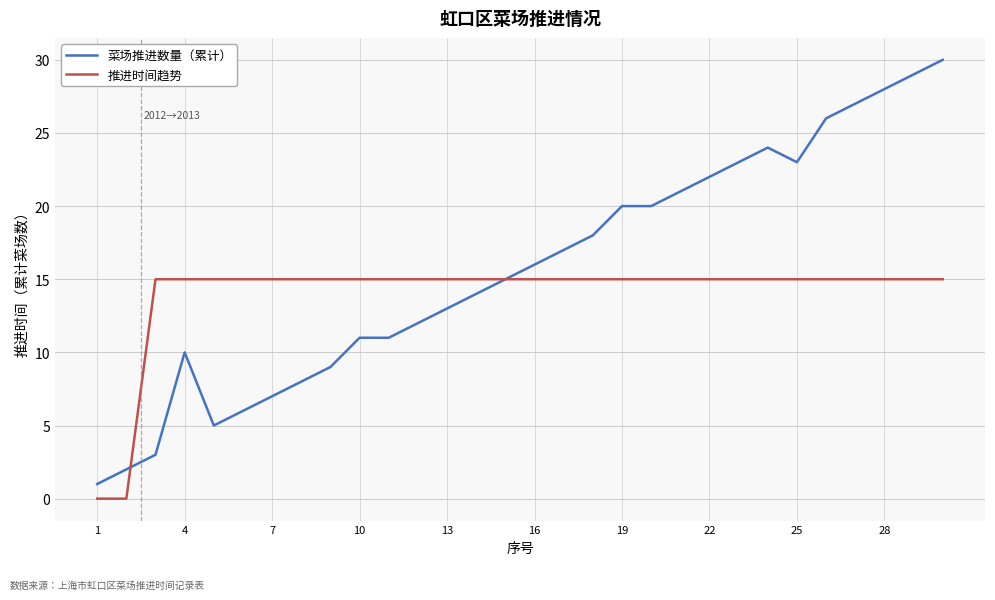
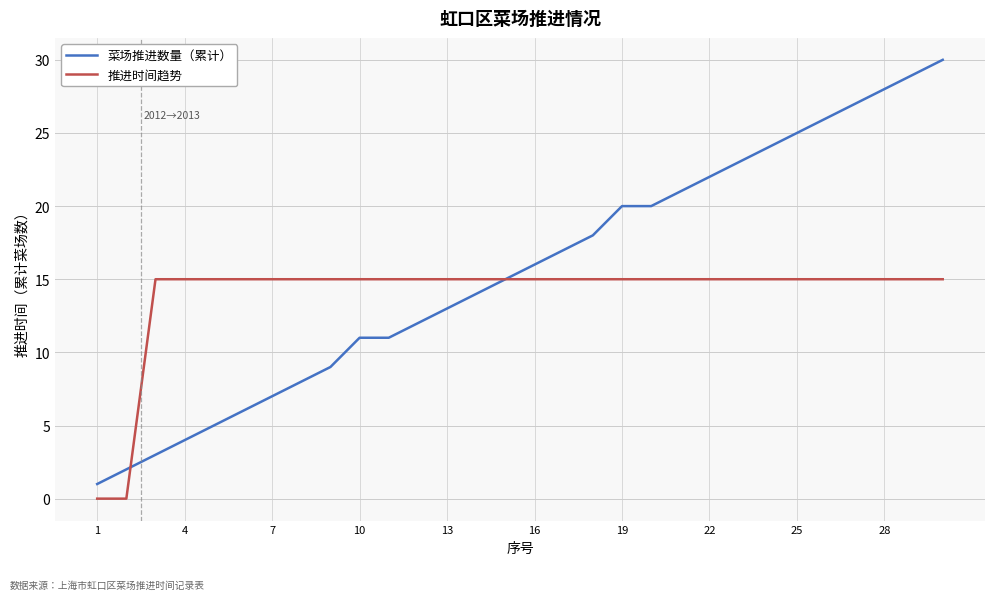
菜场推进数量（累计）, 4: 10 -> 4
菜场推进数量（累计）, 25: 23 -> 25
